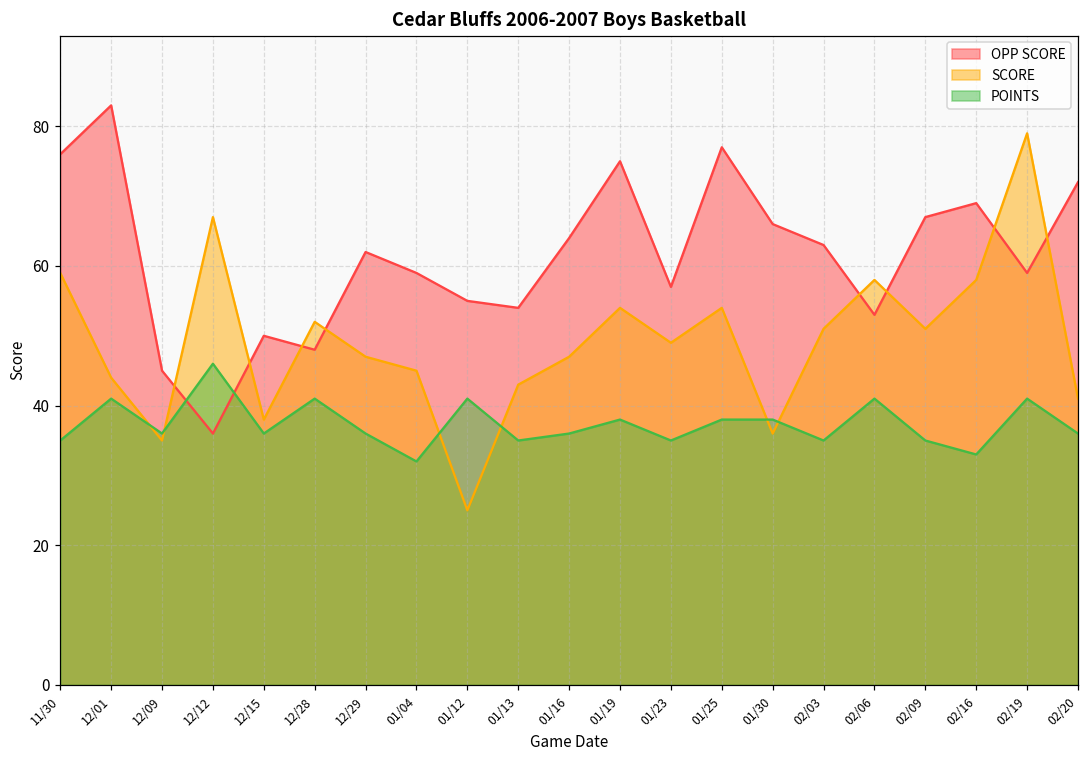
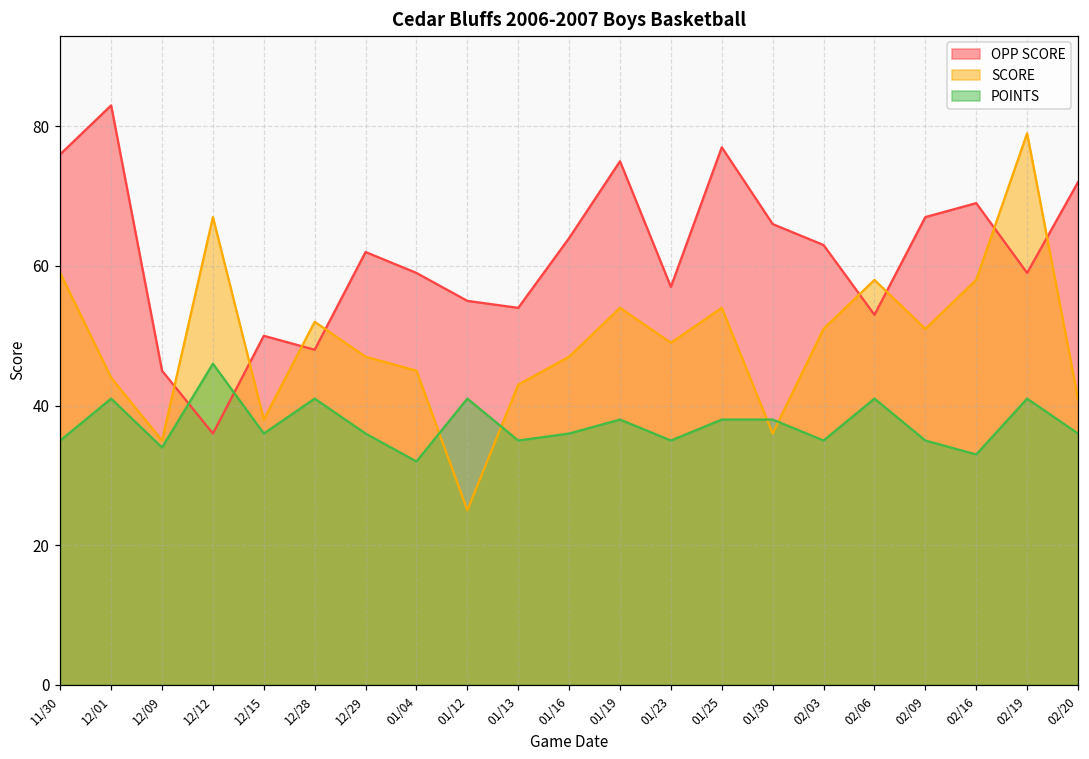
POINTS, 12/09: 36 -> 34
